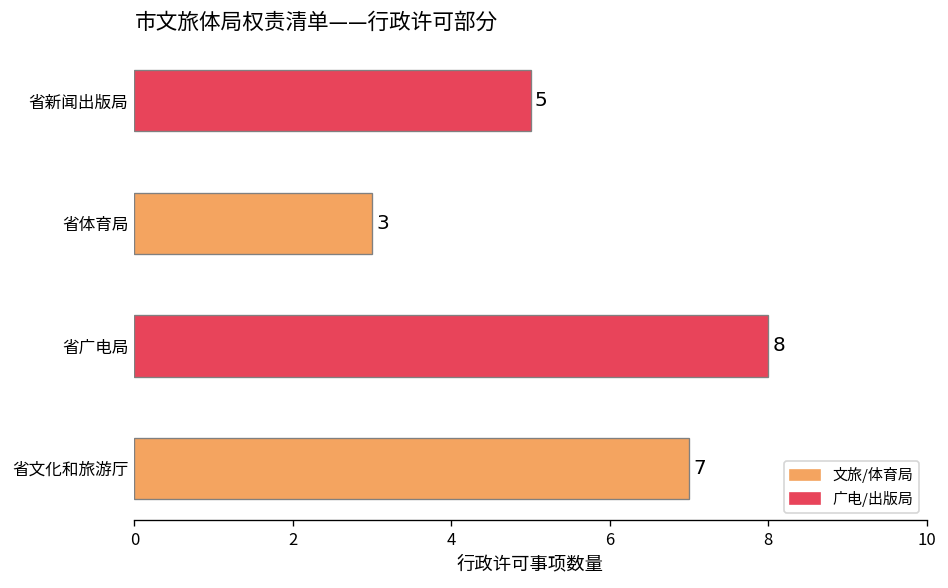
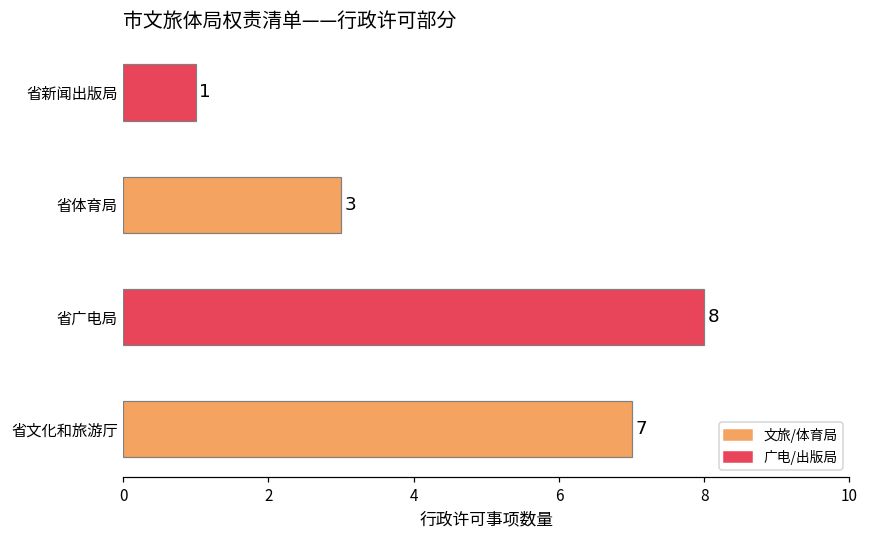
省新闻出版局: 5 -> 1
